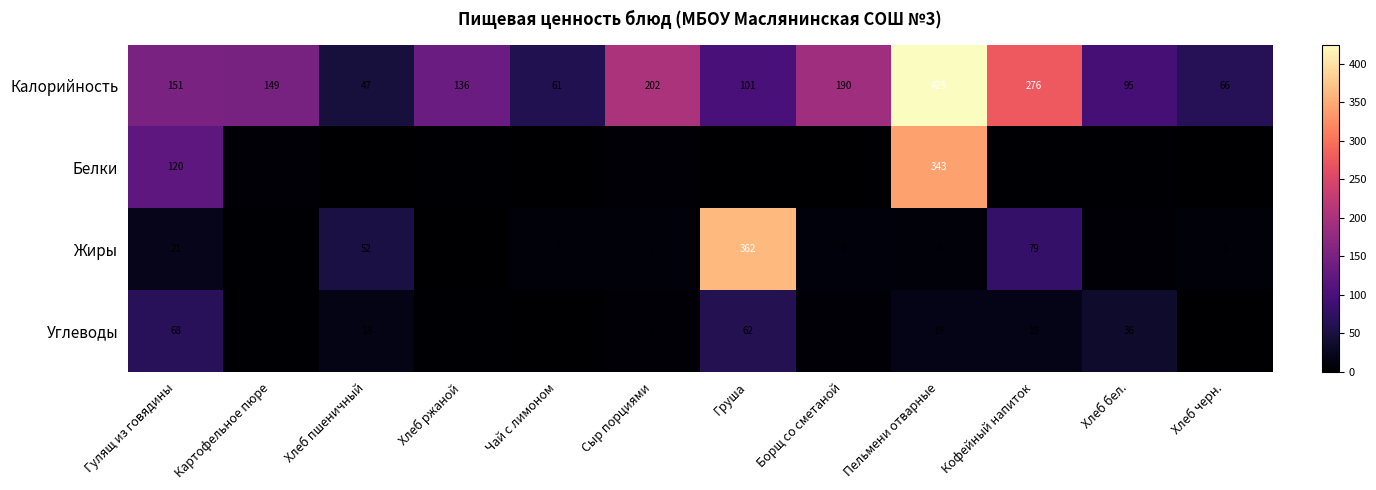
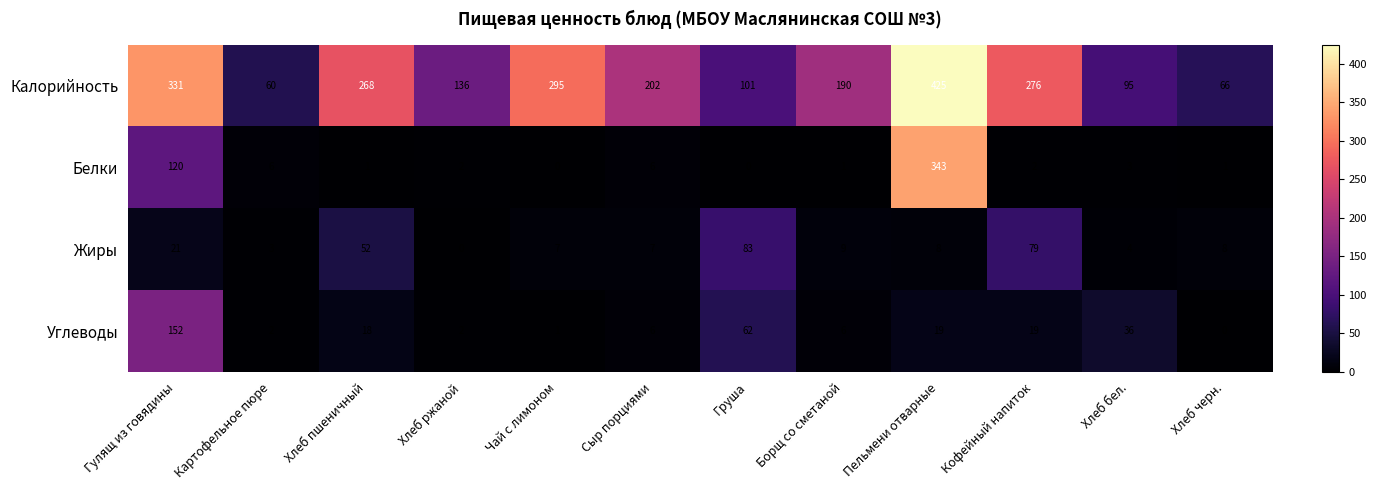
Калорийность, Гулящ из говядины: 151 -> 331
Калорийность, Картофельное пюре: 149 -> 60
Калорийность, Хлеб пшеничный: 47 -> 268
Калорийность, Чай с лимоном: 61 -> 295
Жиры, Груша: 362 -> 83
Углеводы, Гулящ из говядины: 68 -> 152
